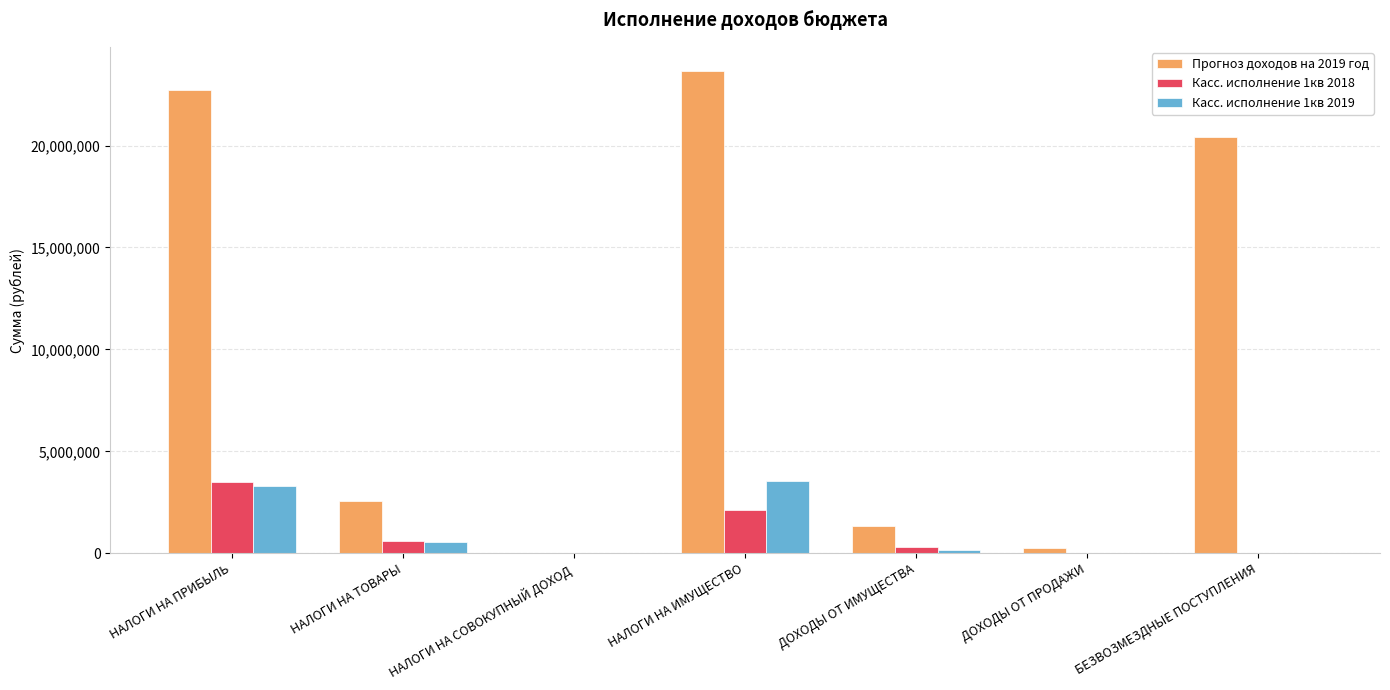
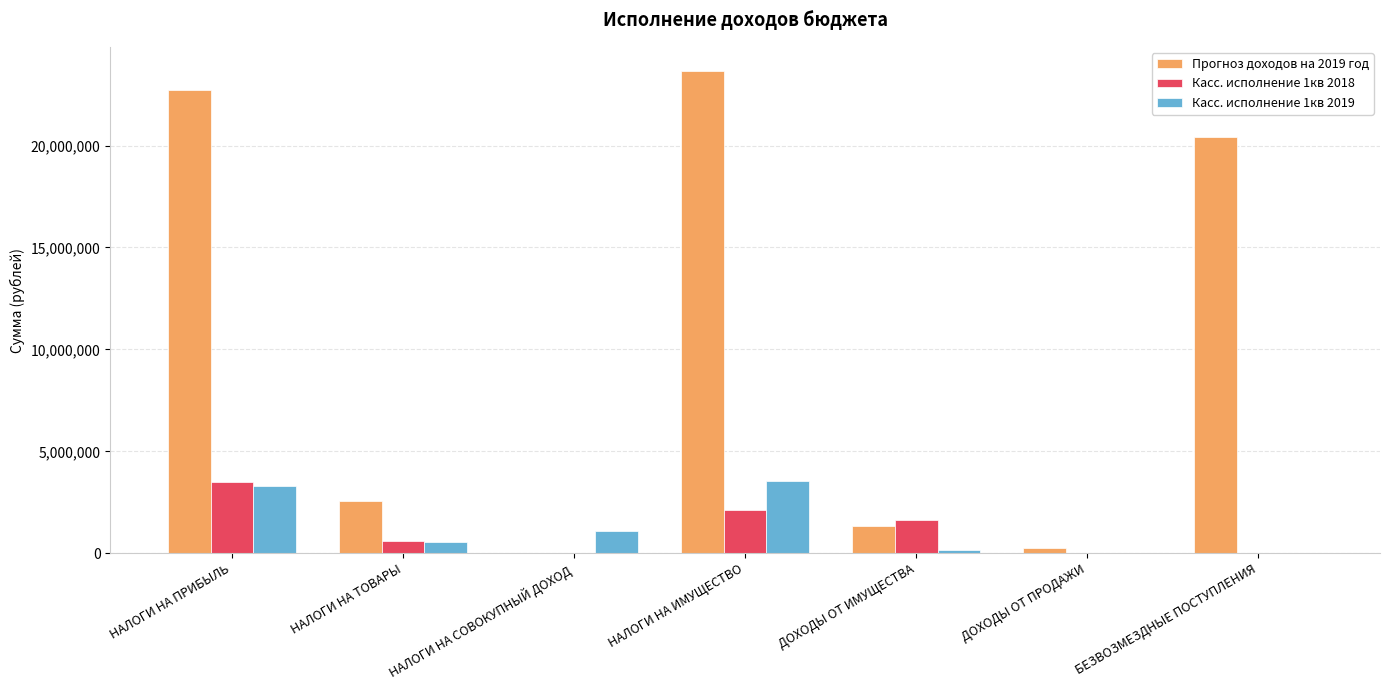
Касс. исполнение 1кв 2019, НАЛОГИ НА СОВОКУПНЫЙ ДОХОД: 0 -> 1,100,000
Касс. исполнение 1кв 2018, ДОХОДЫ ОТ ИМУЩЕСТВА: 300,000 -> 1,600,000
